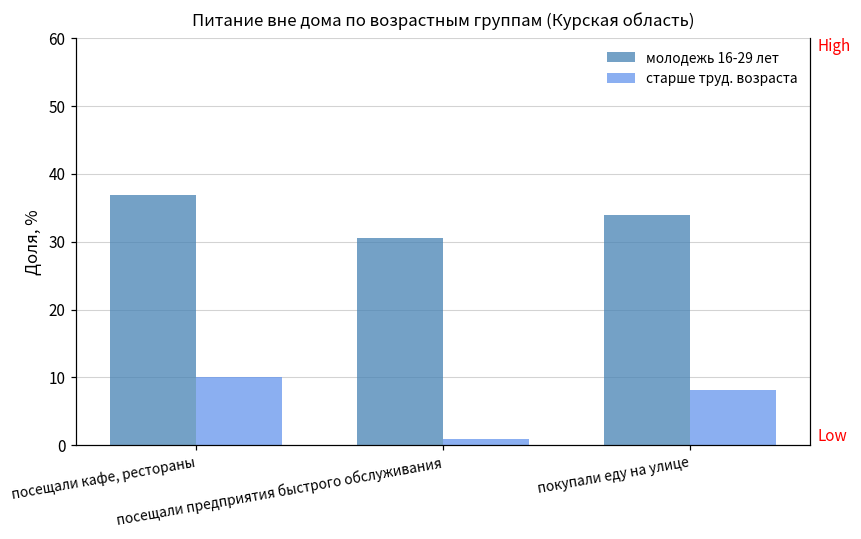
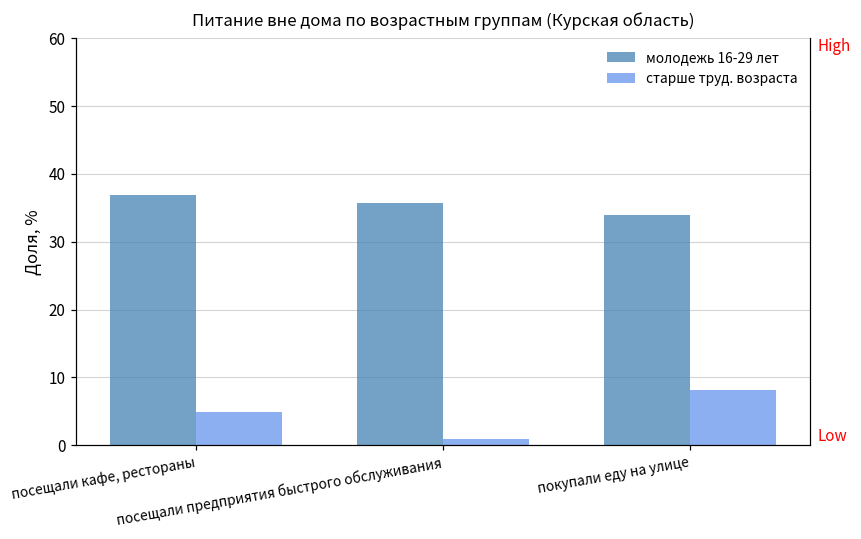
старше труд. возраста, посещали кафе, рестораны: 10 -> 5
молодежь 16-29 лет, посещали предприятия быстрого обслуживания: 30 -> 36
